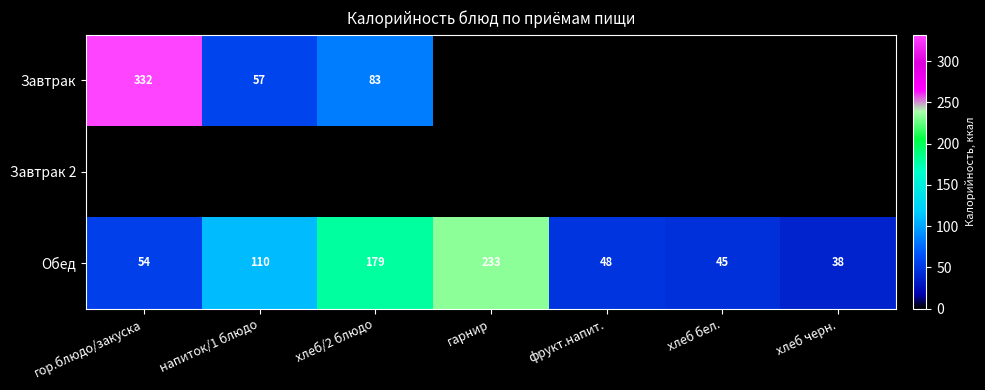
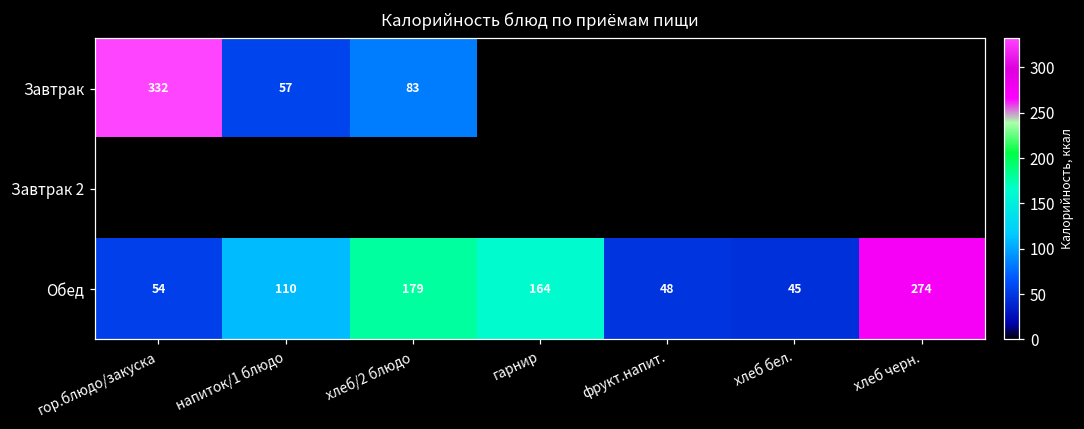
Обед, гарнир: 233 -> 164
Обед, хлеб черн.: 38 -> 274
